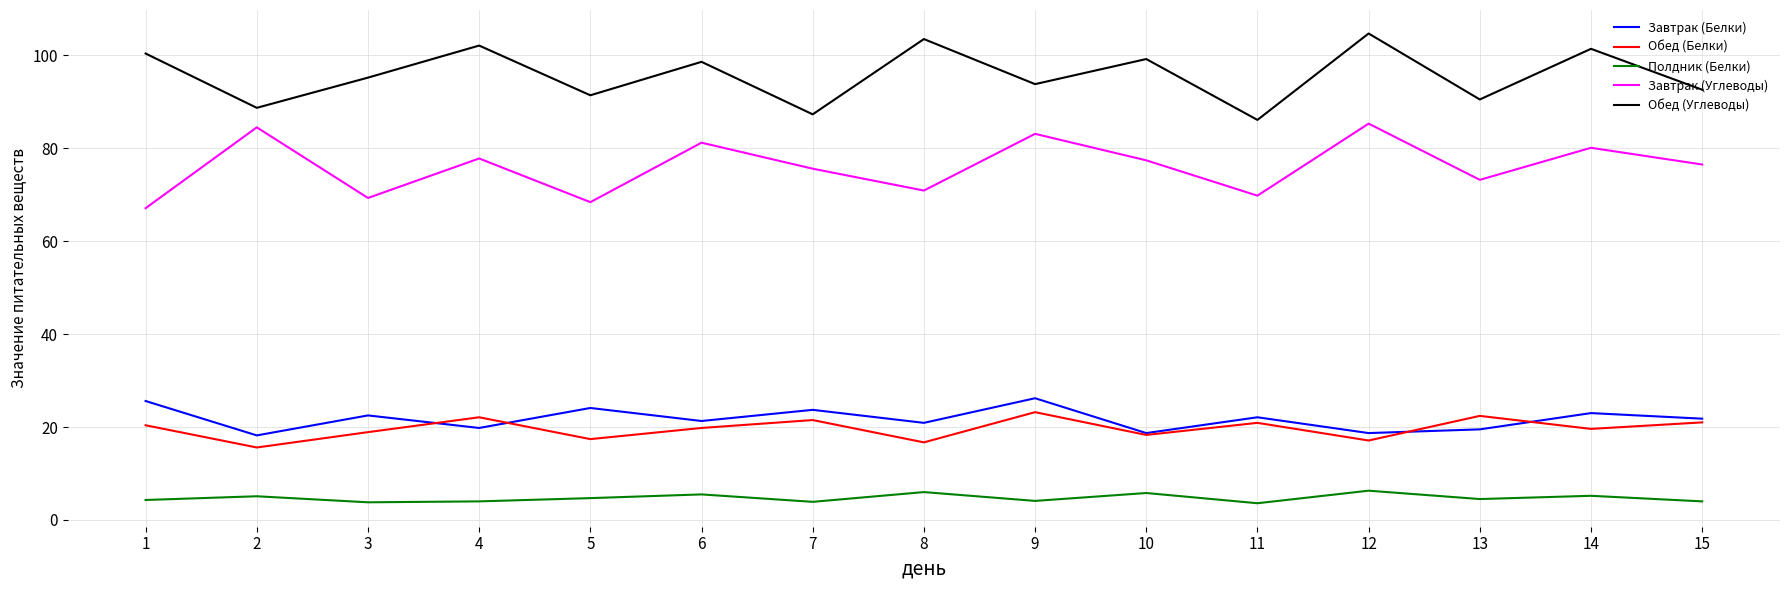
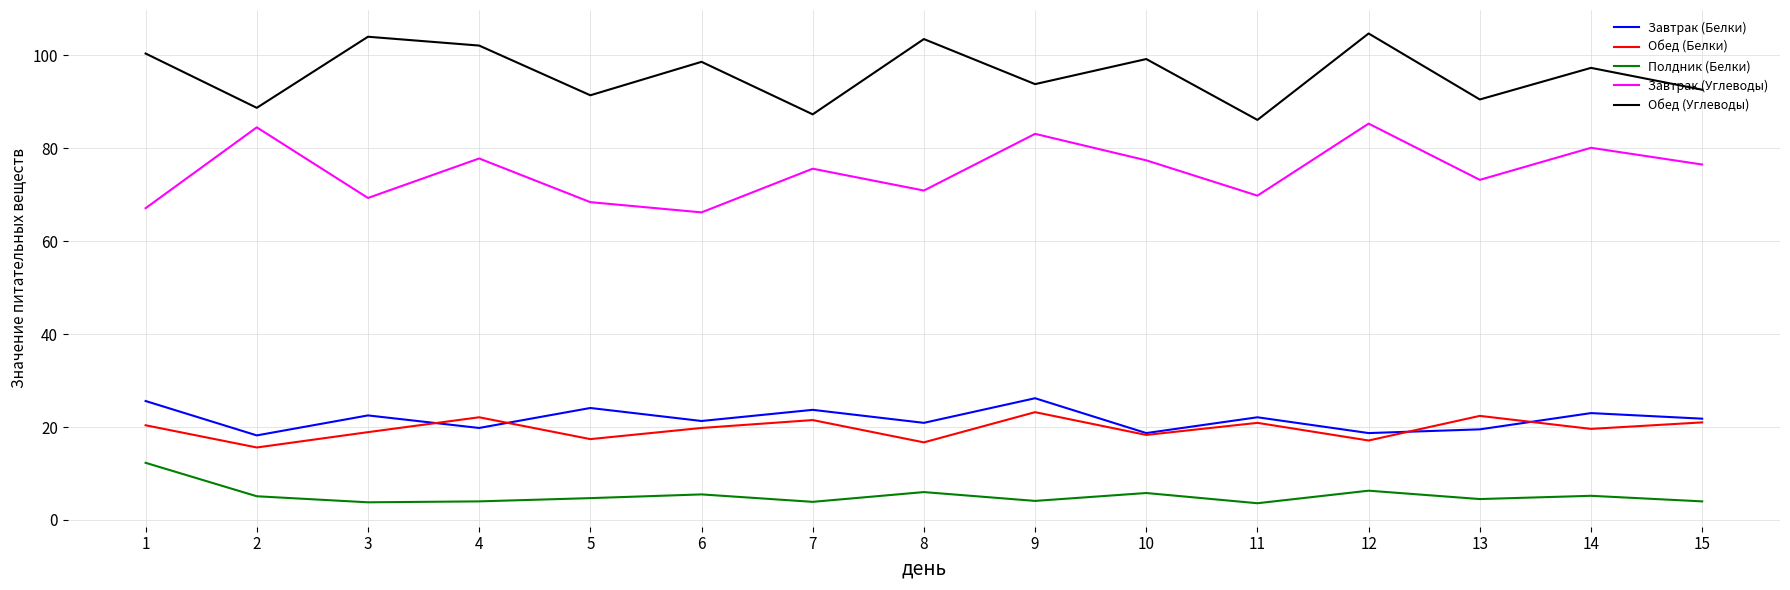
Полдник (Белки), 1: 4 -> 12
Обед (Углеводы), 3: 95 -> 104
Завтрак (Углеводы), 6: 81 -> 66
Обед (Углеводы), 14: 101 -> 97
